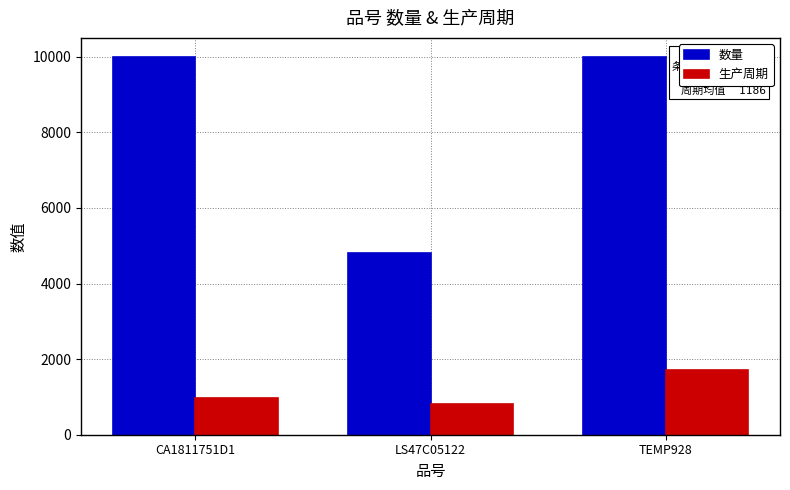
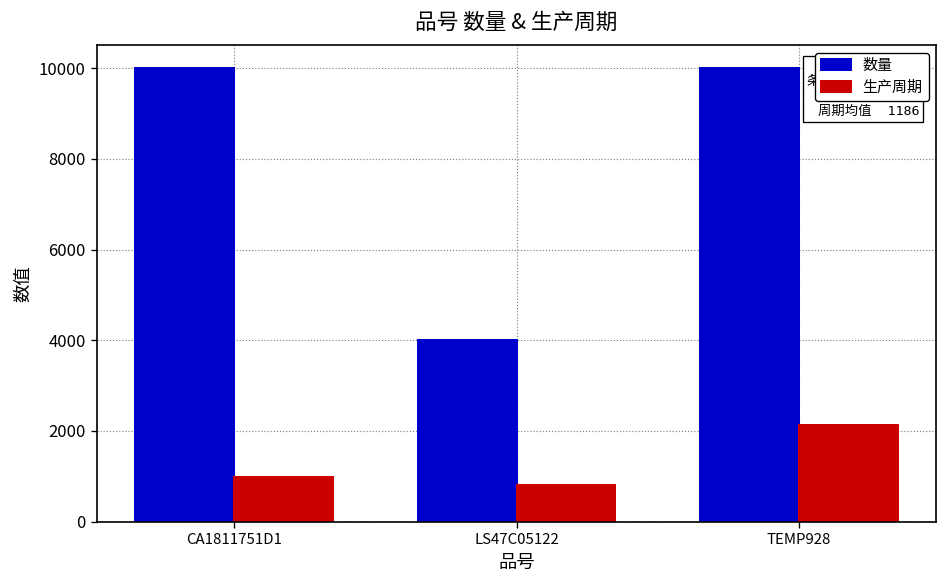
数量, LS47C05122: 4800 -> 4000
生产周期, TEMP928: 1700 -> 2100
